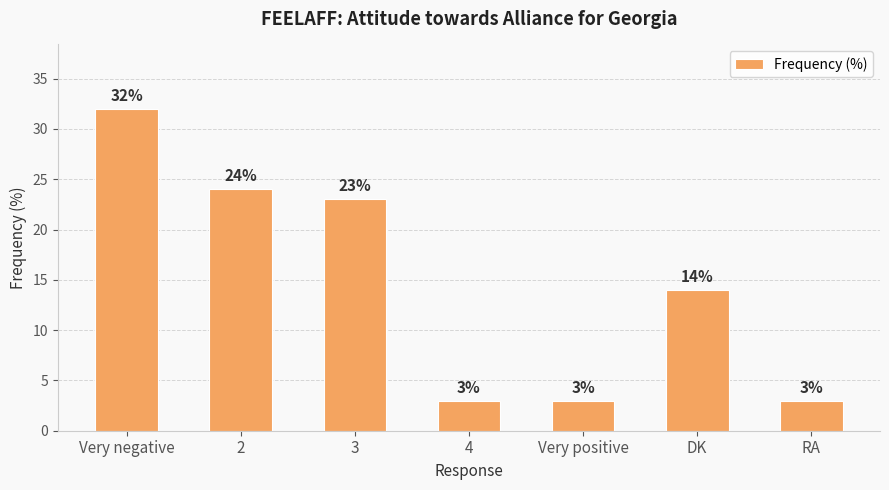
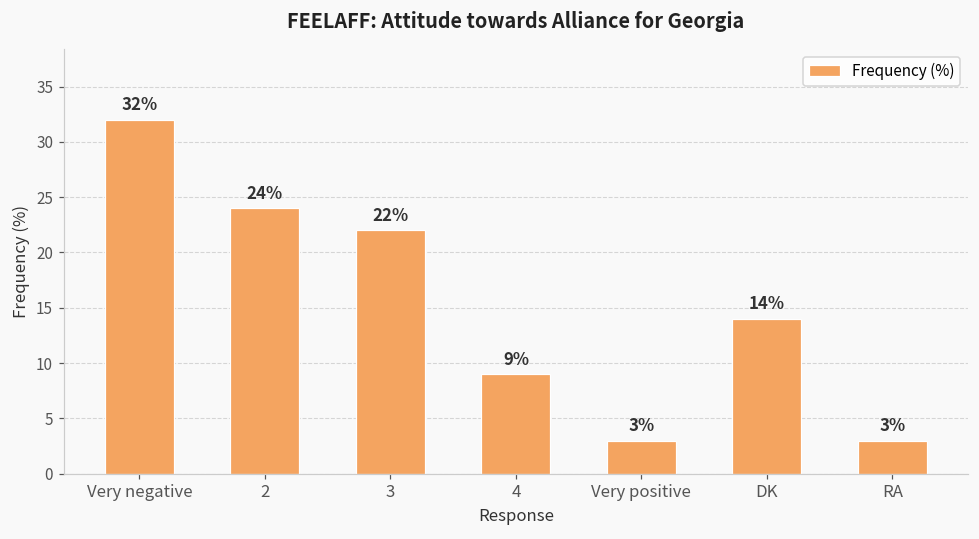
3: 23% -> 22%
4: 3% -> 9%
